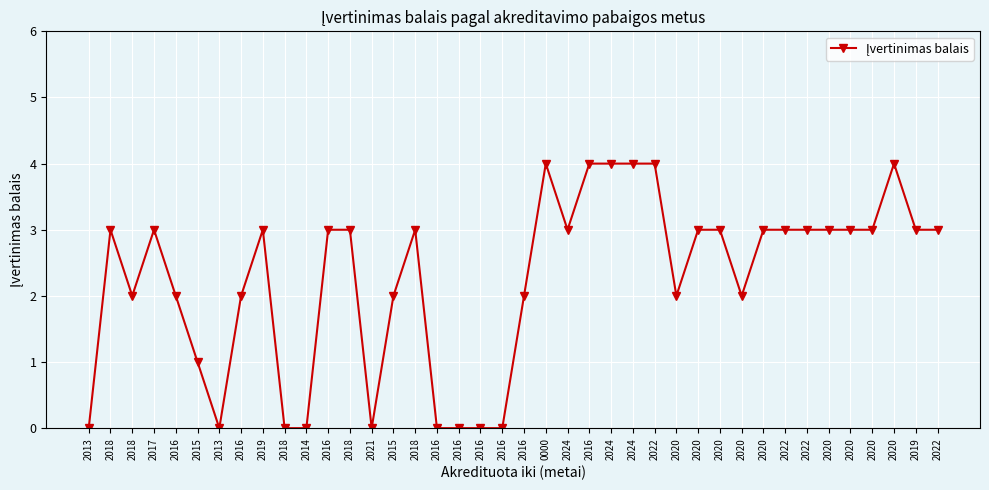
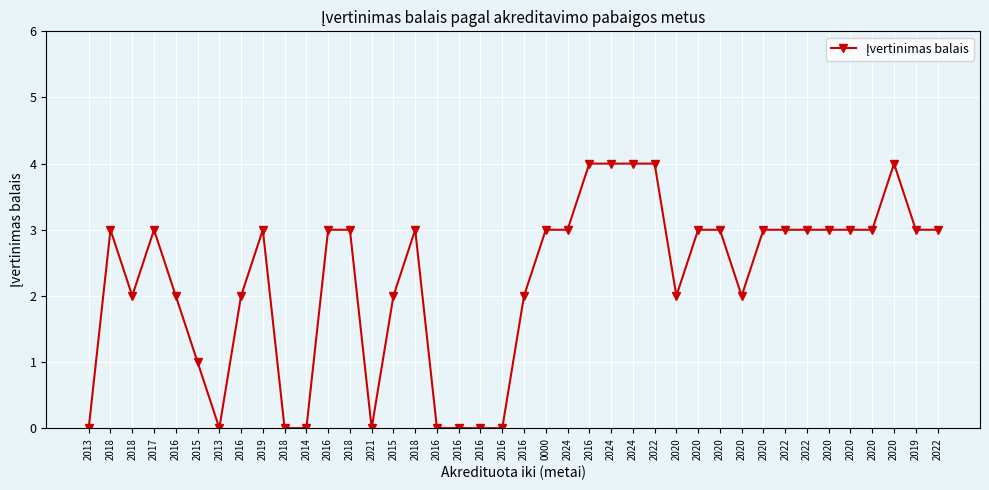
0000: 4 -> 3
